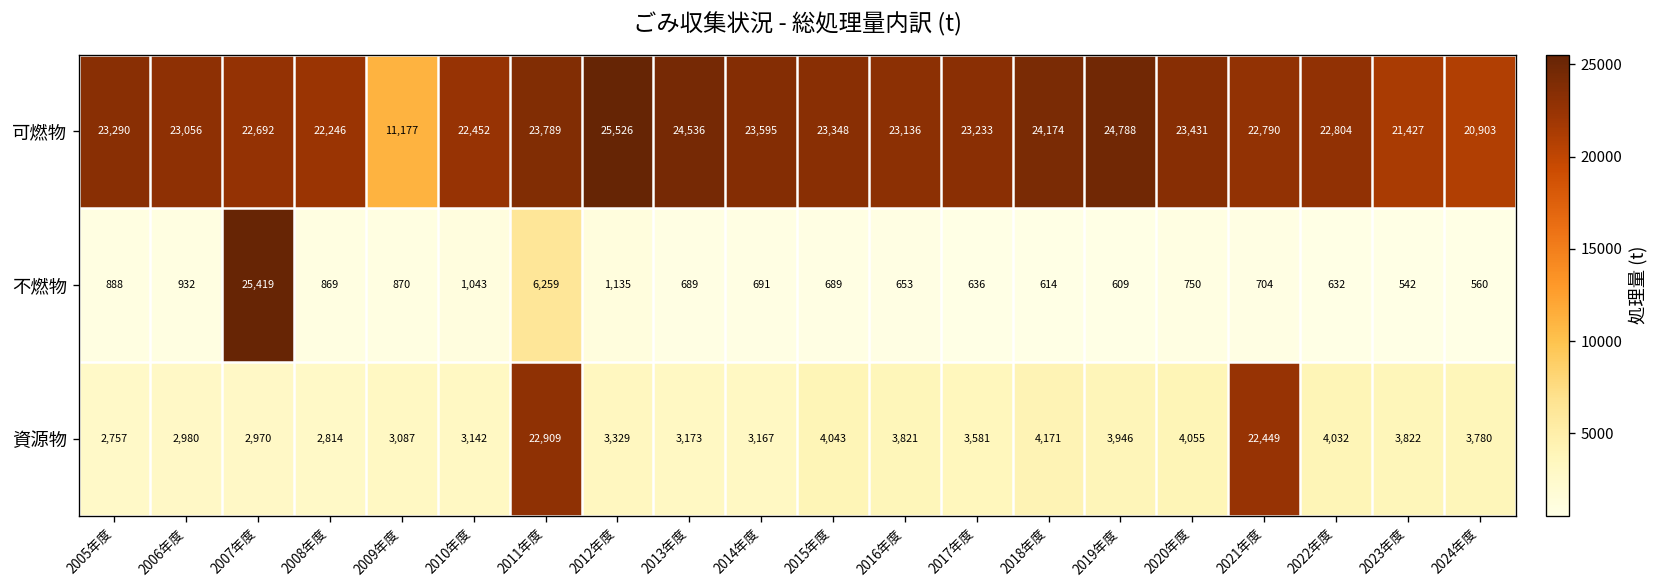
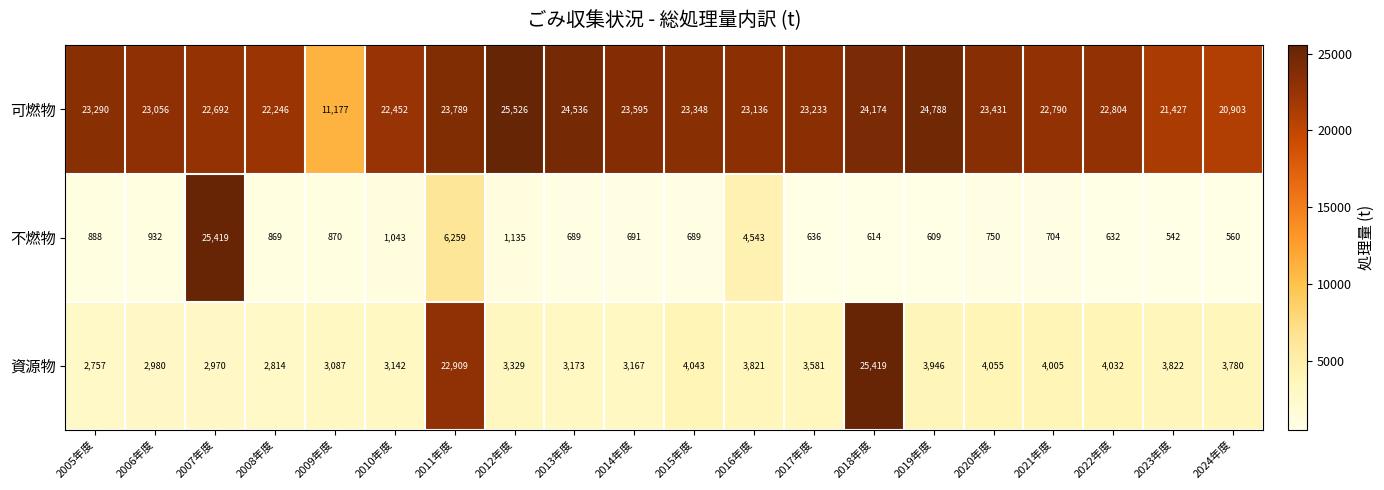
不燃物, 2016年度: 653 -> 4,543
資源物, 2018年度: 4,171 -> 25,419
資源物, 2021年度: 22,449 -> 4,005
